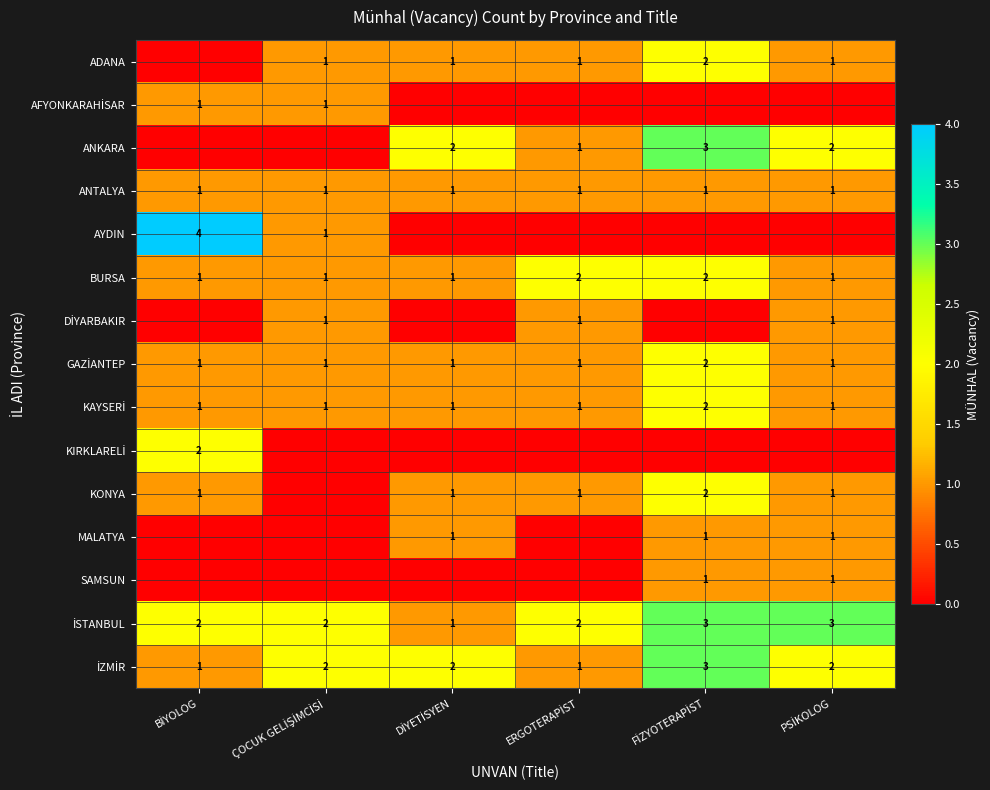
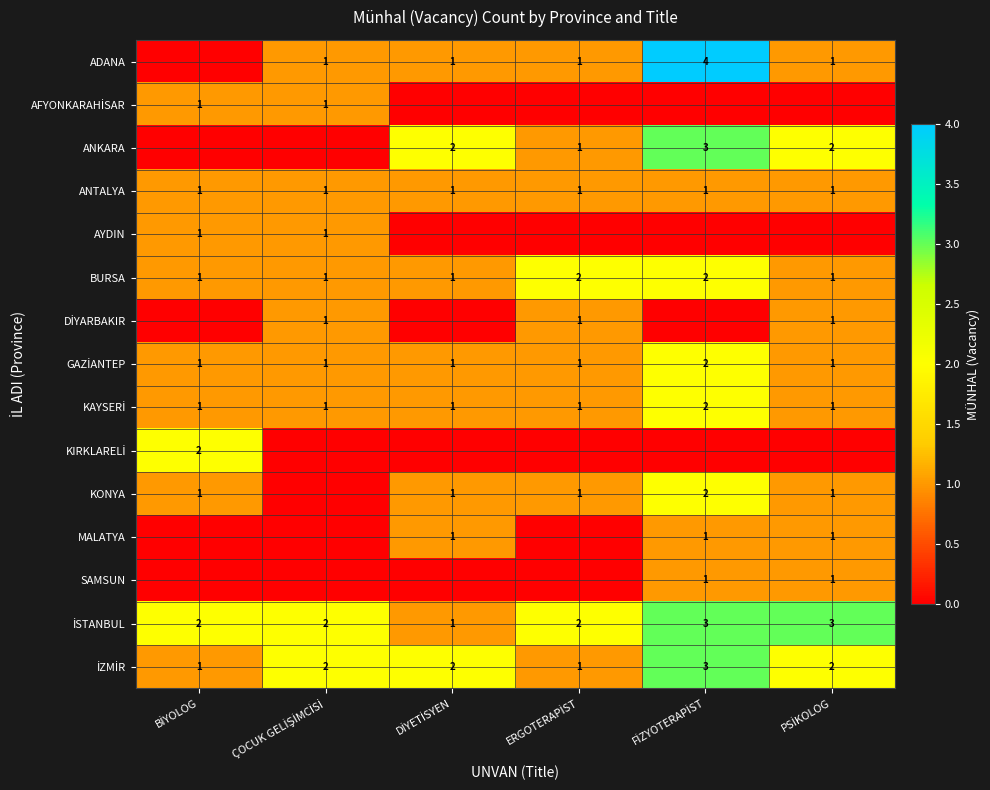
ADANA, FİZYOTERAPİST: 2 -> 4
AYDIN, BİYOLOG: 4 -> 1
